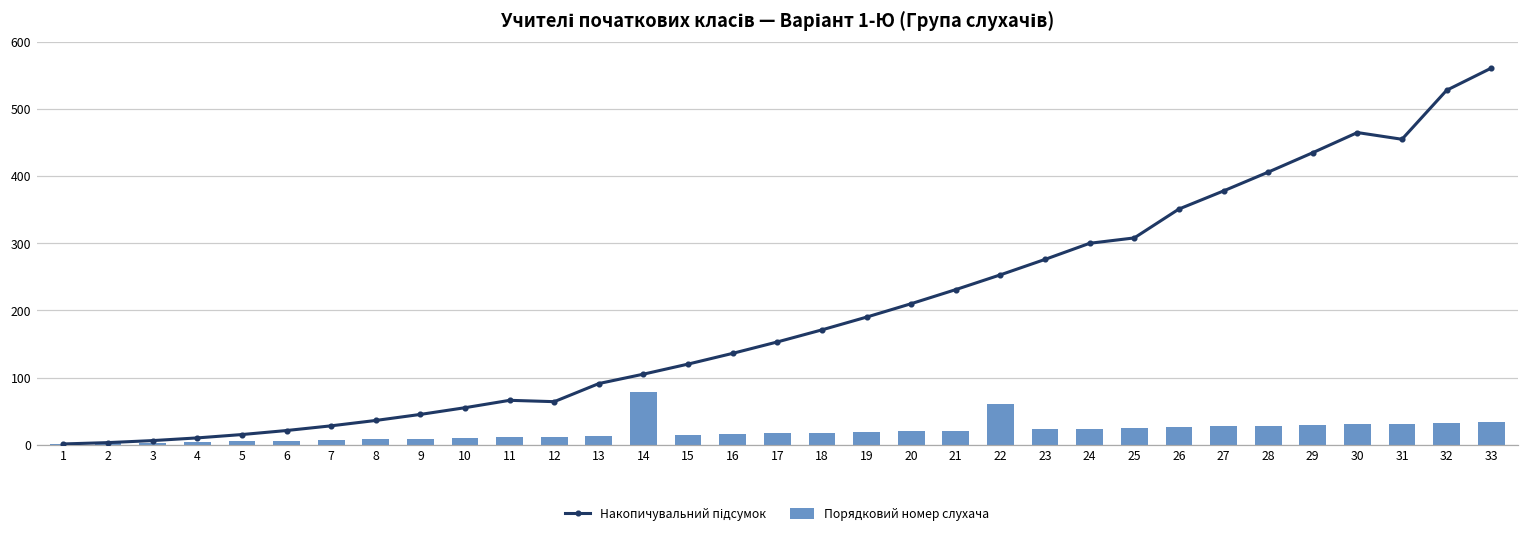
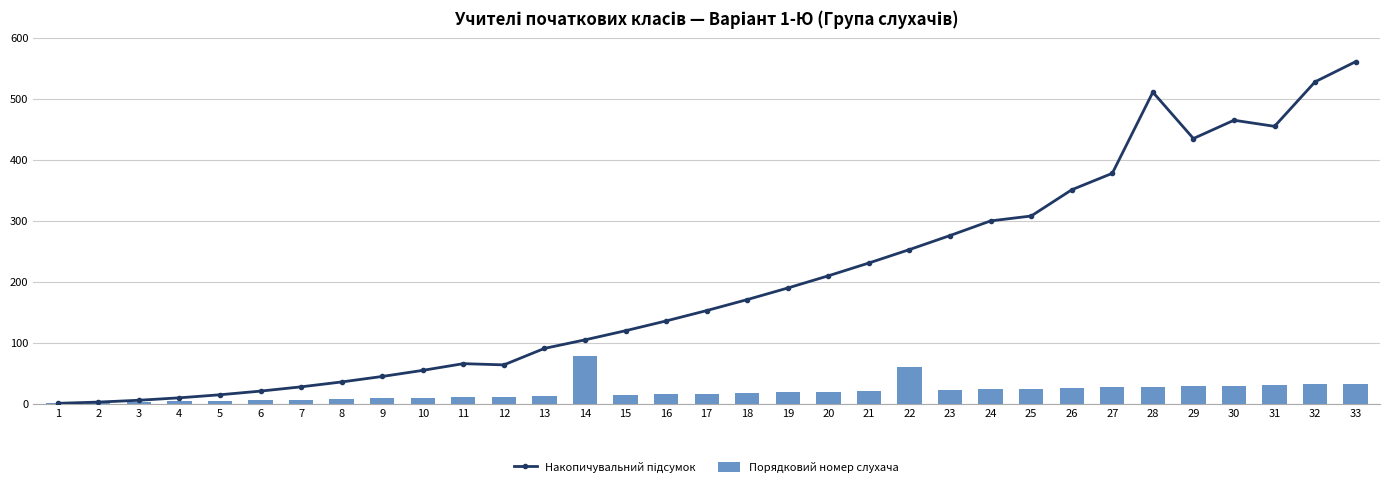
Накопичувальний підсумок, 28: 410 -> 510
